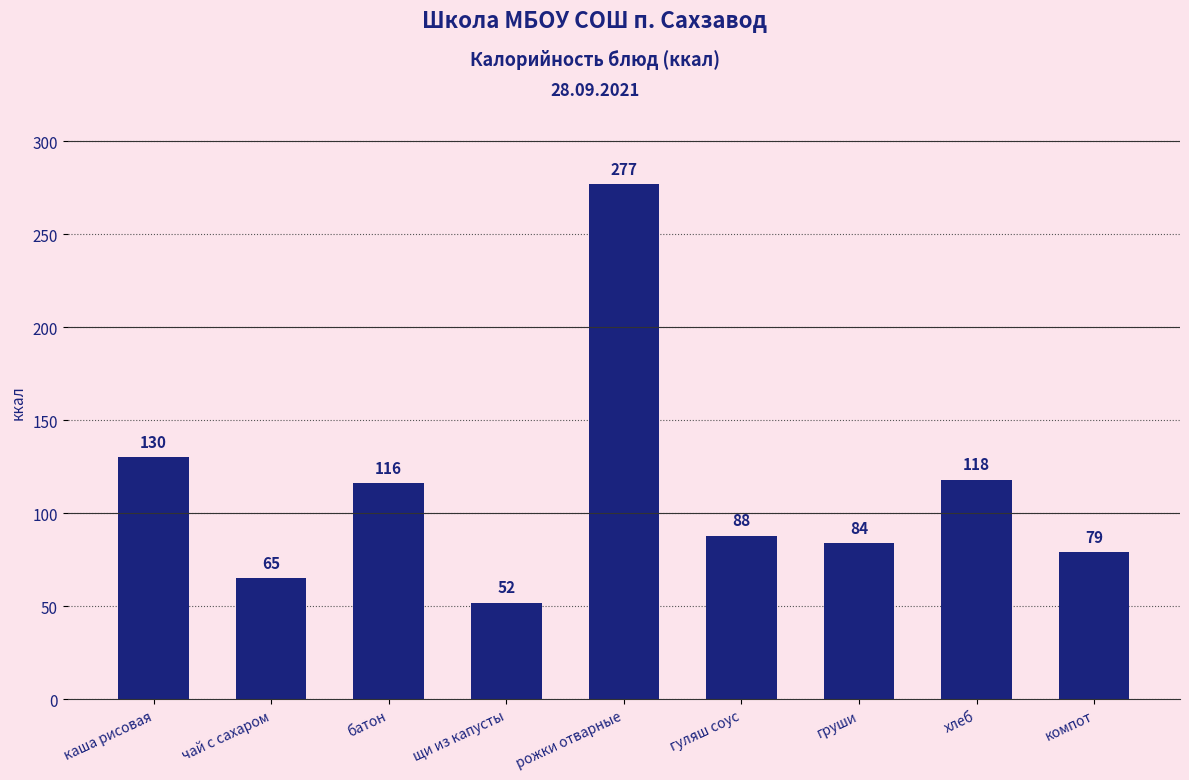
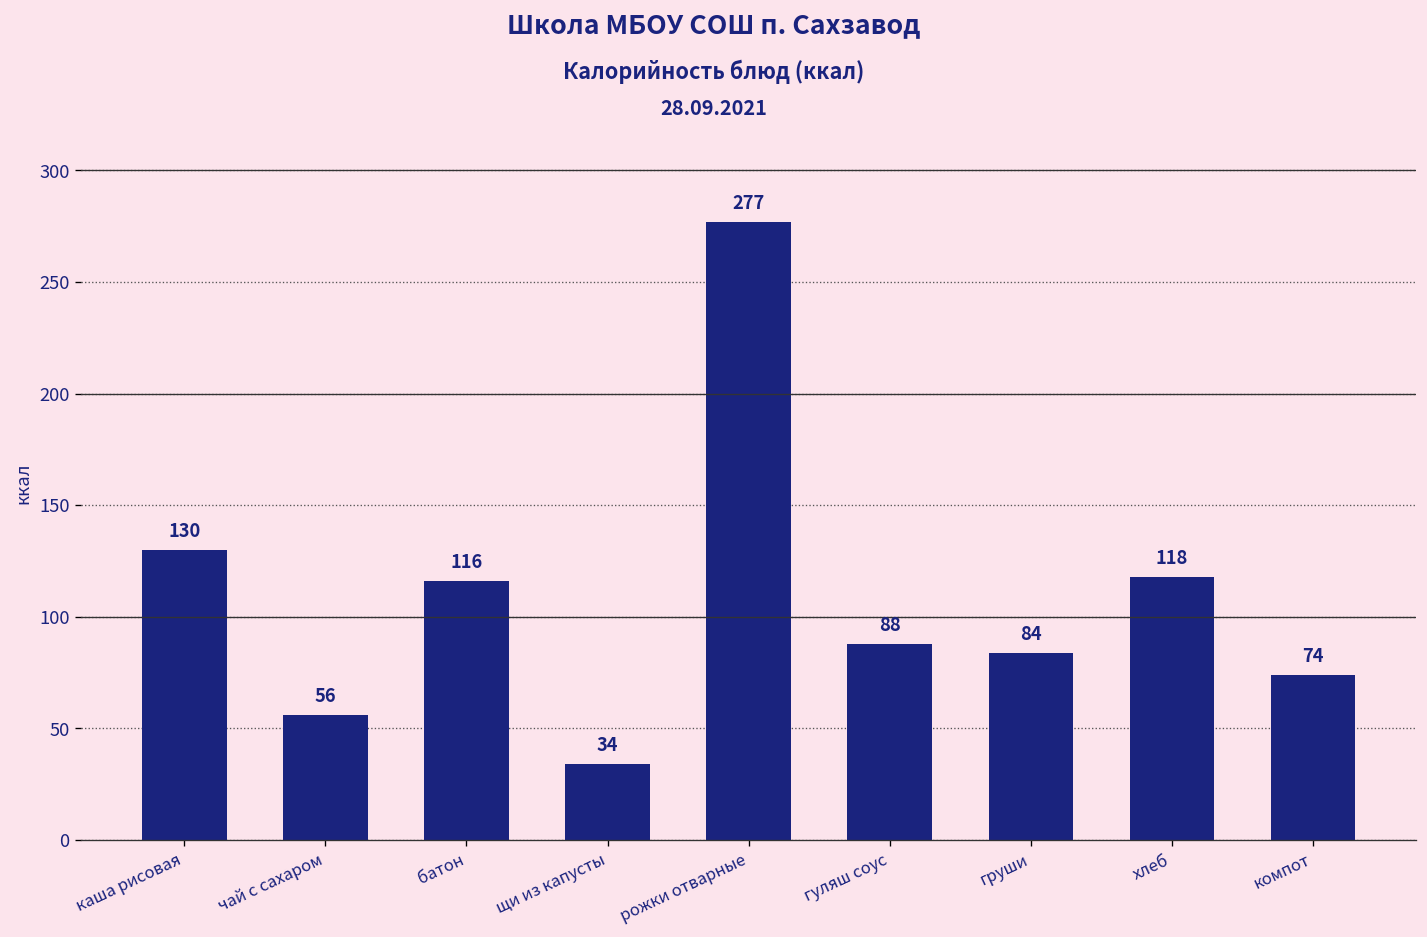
чай с сахаром: 65 -> 56
щи из капусты: 52 -> 34
компот: 79 -> 74
